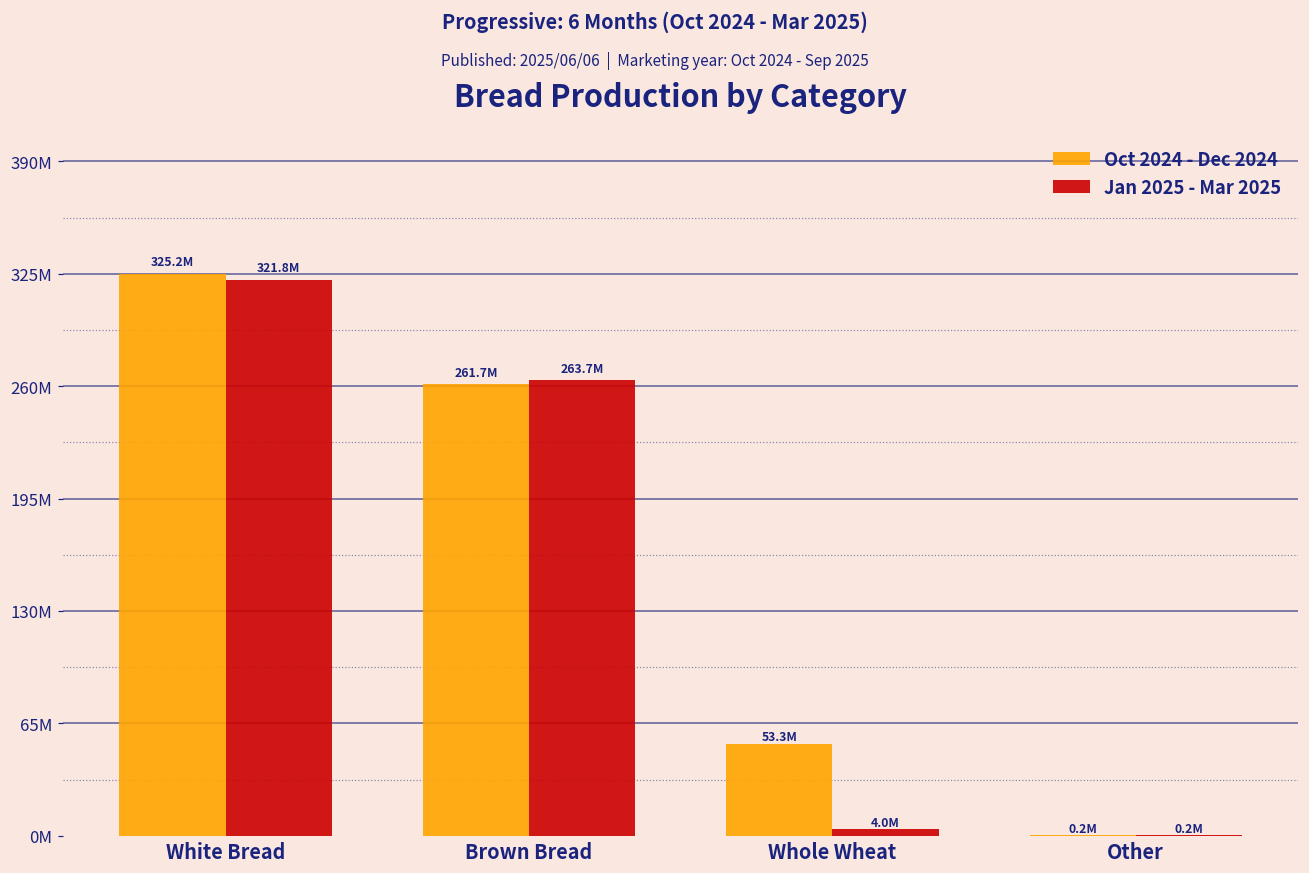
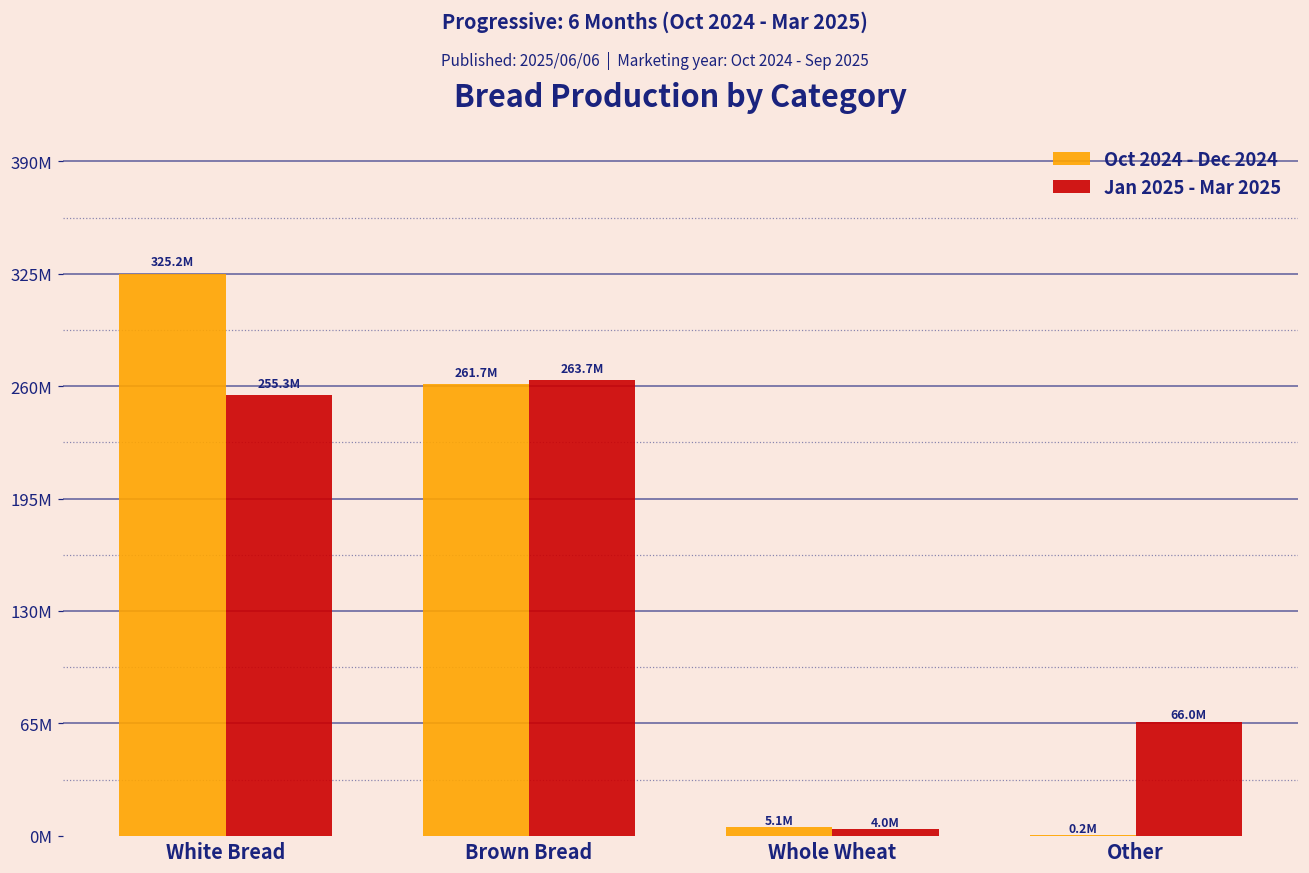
Jan 2025 - Mar 2025, White Bread: 321.8M -> 255.3M
Oct 2024 - Dec 2024, Whole Wheat: 53.3M -> 5.1M
Jan 2025 - Mar 2025, Other: 0.2M -> 66.0M
